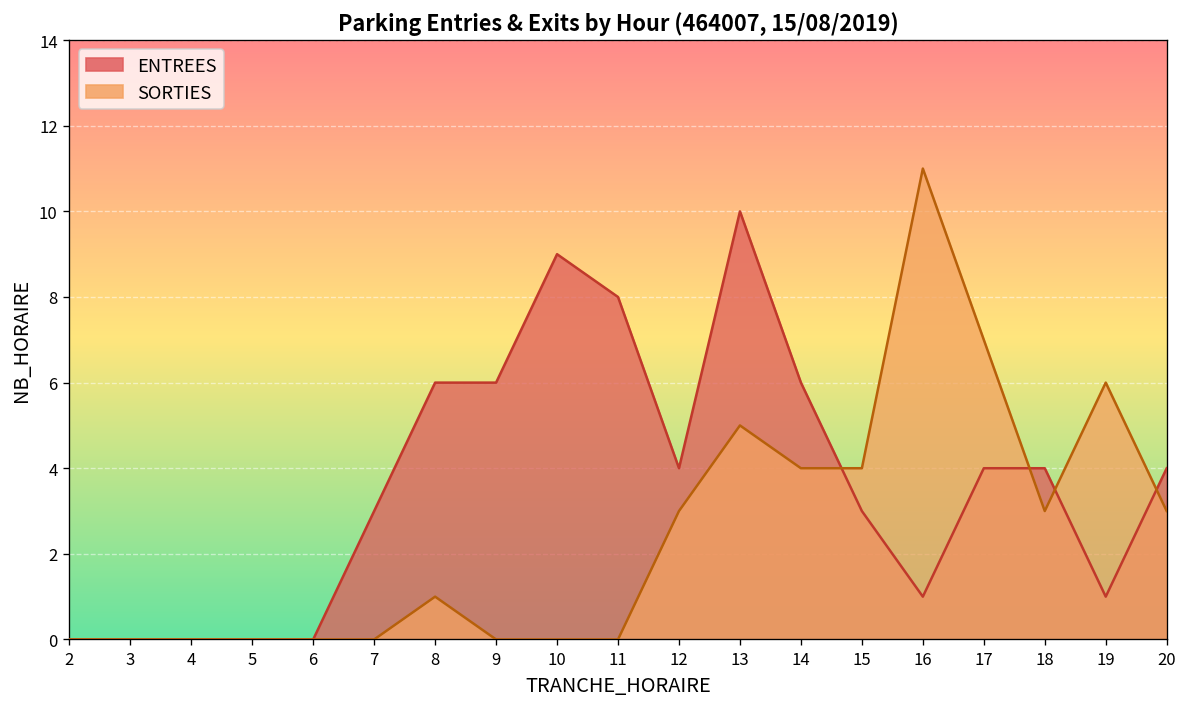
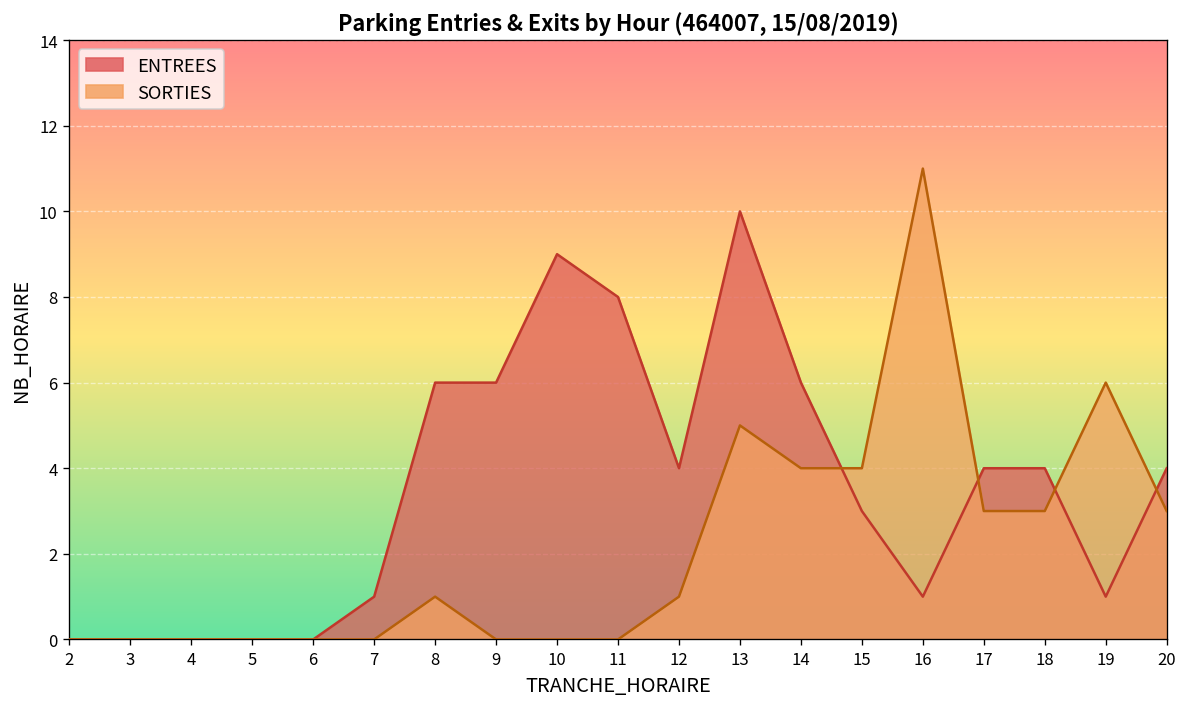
ENTREES, 7: 3 -> 1
SORTIES, 12: 3 -> 1
SORTIES, 17: 7 -> 3
